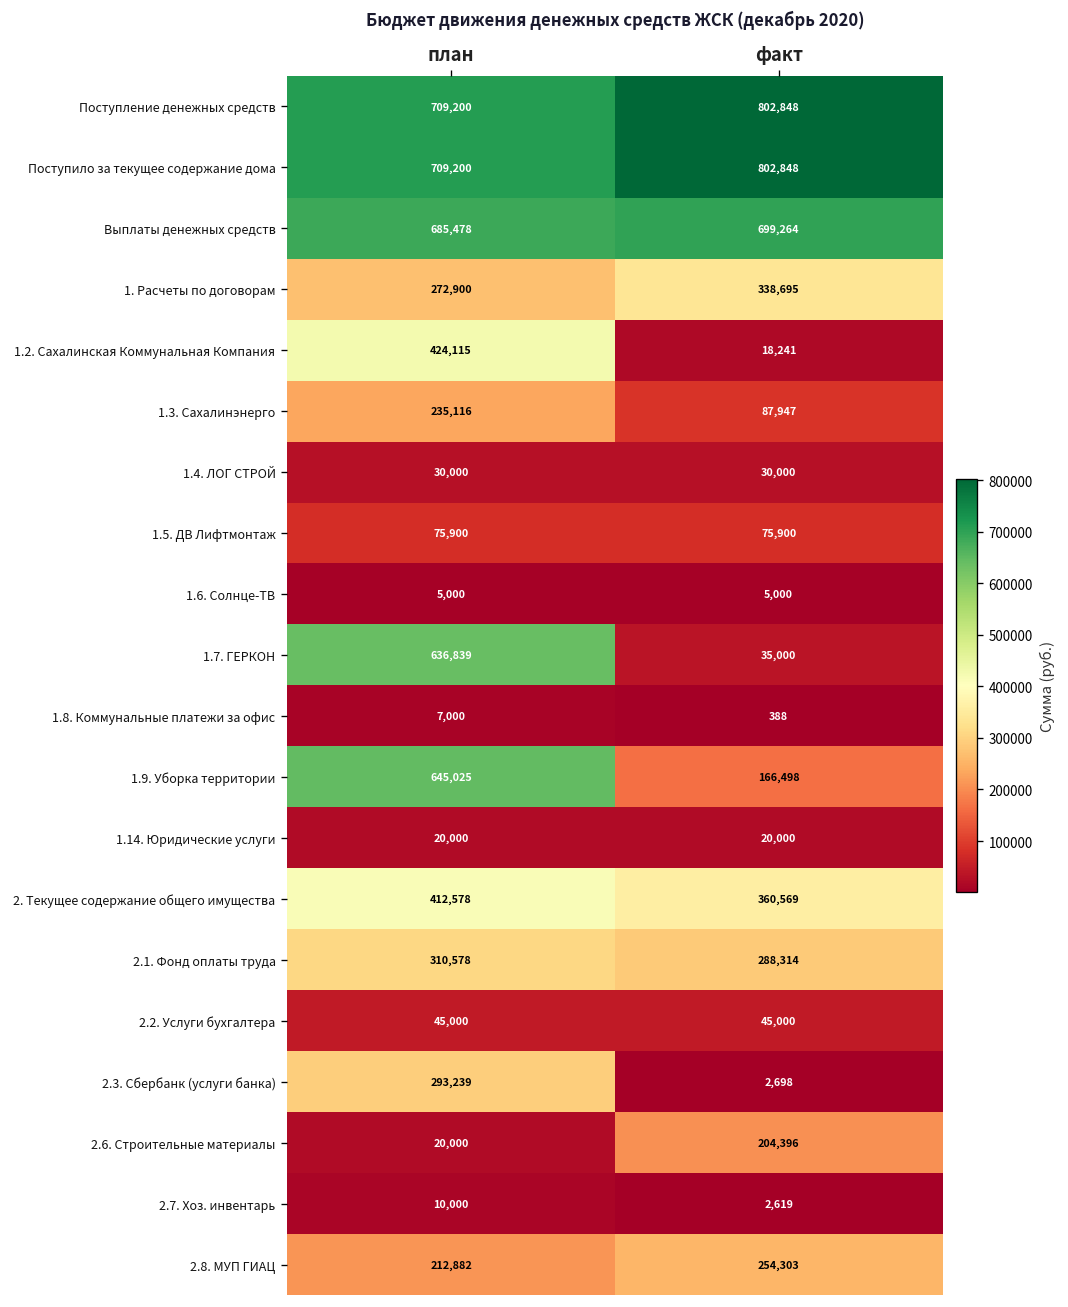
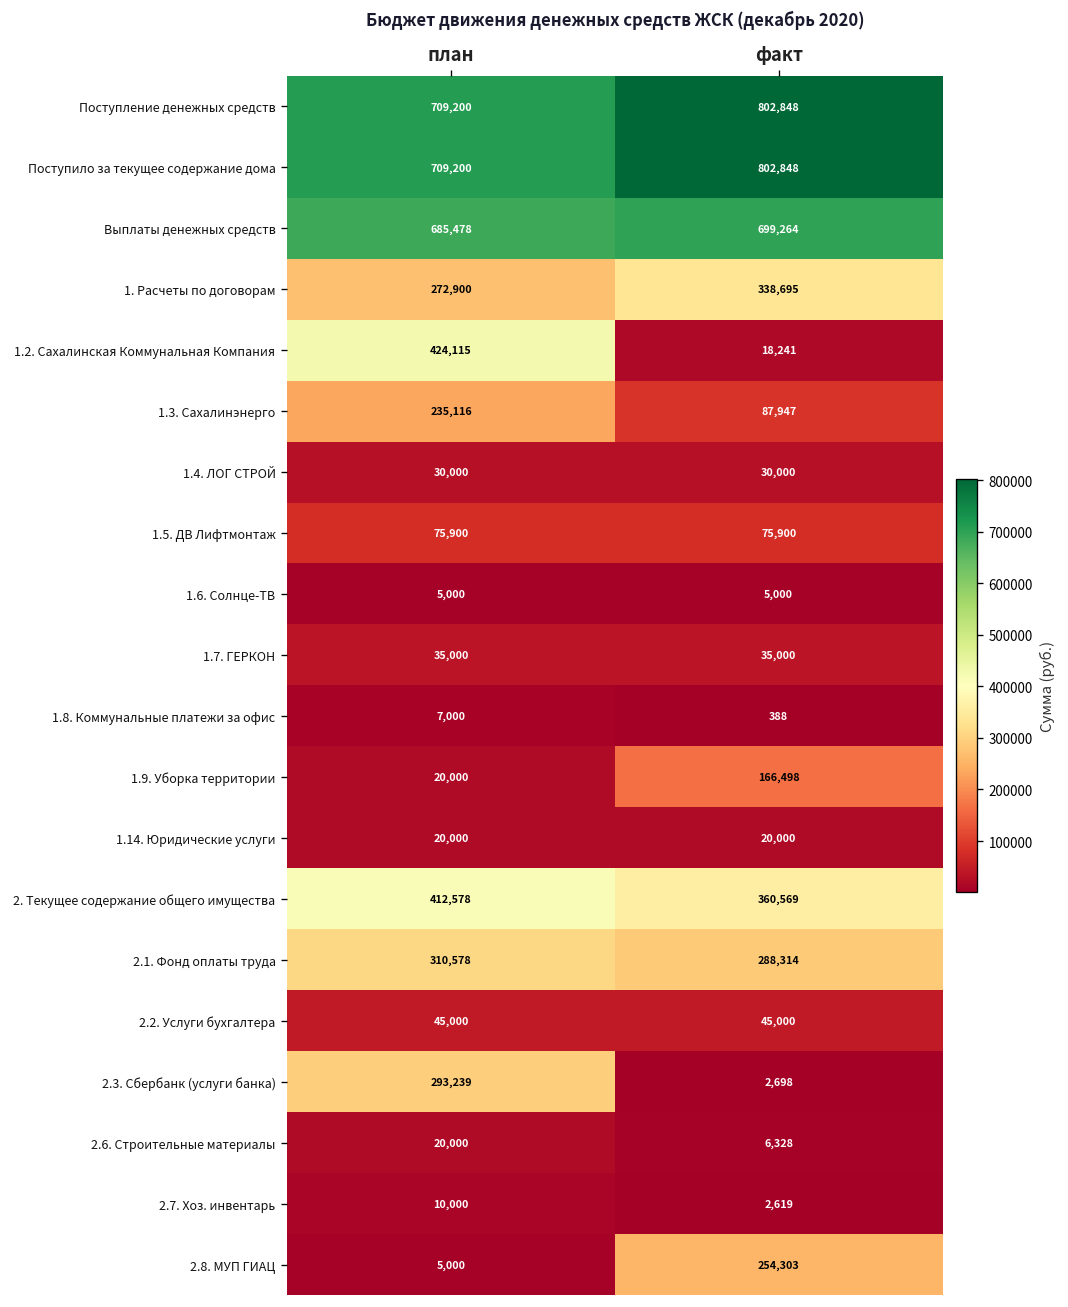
1.7. ГЕРКОН, план: 636,839 -> 35,000
1.9. Уборка территории, план: 645,025 -> 20,000
2.6. Строительные материалы, факт: 204,396 -> 6,328
2.8. МУП ГИАЦ, план: 212,882 -> 5,000
